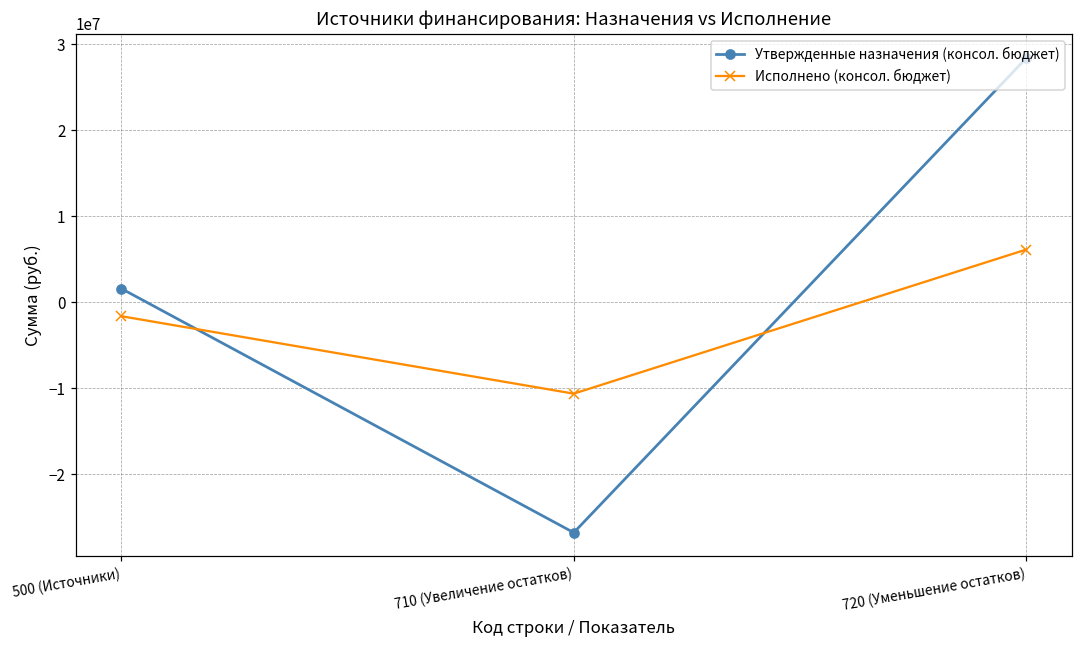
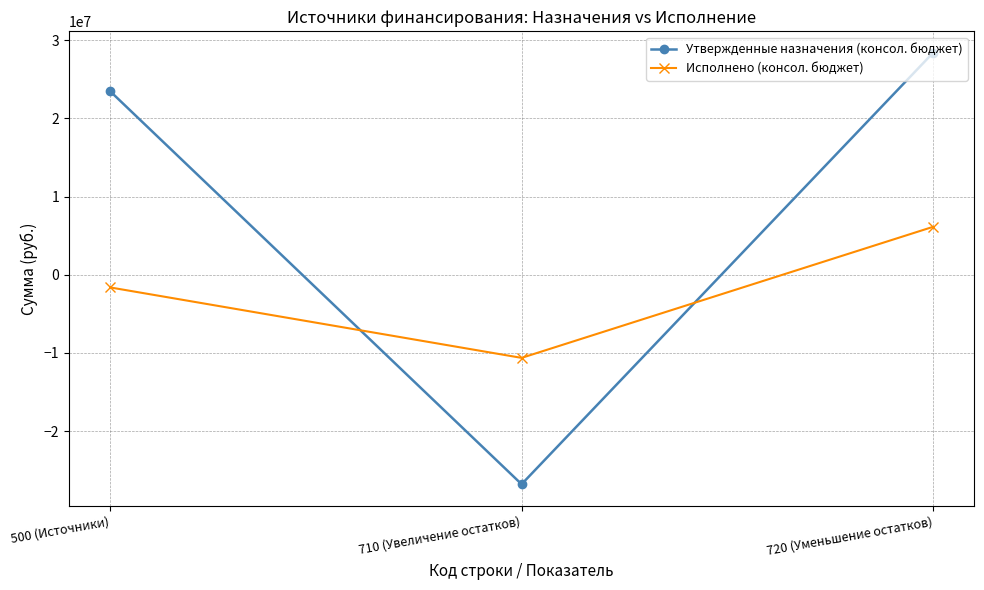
Утвержденные назначения (консол. бюджет), 500 (Источники): 2000000 -> 23000000
